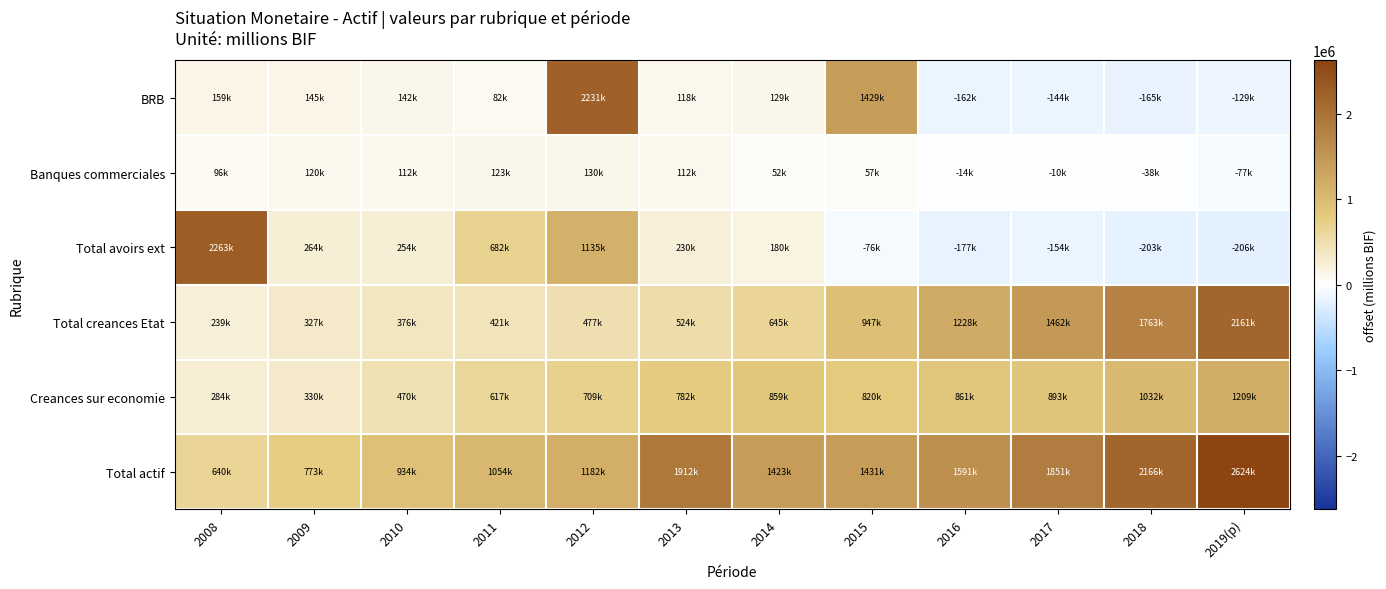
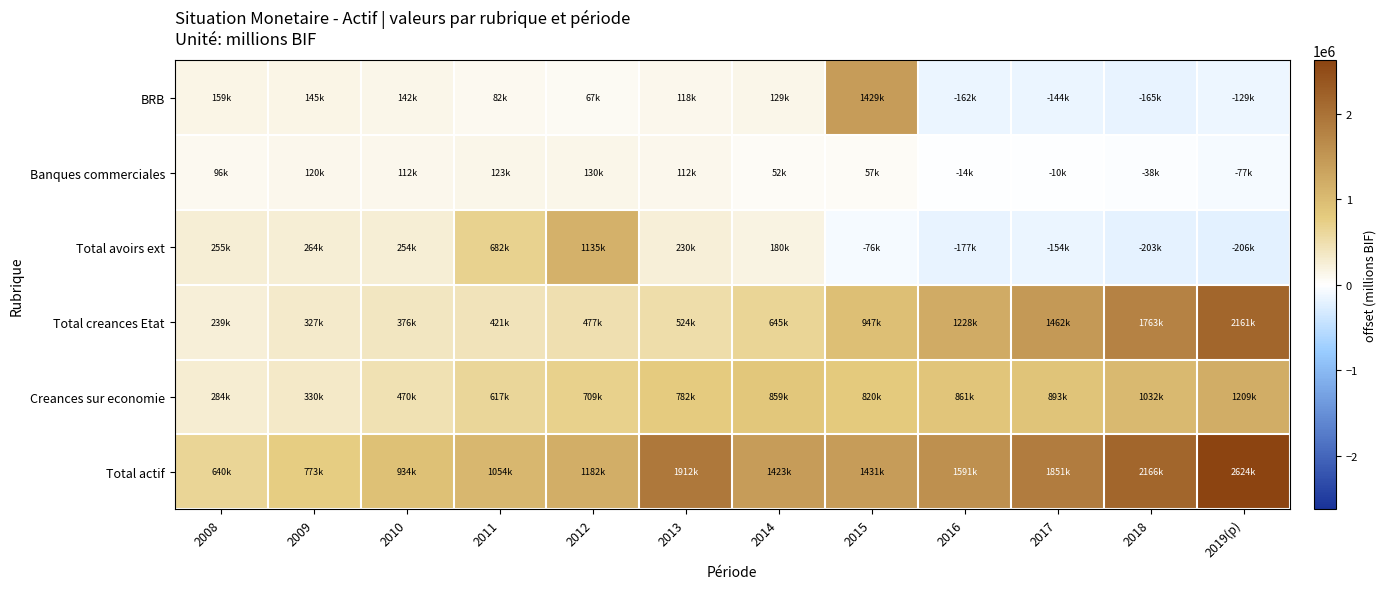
BRB, 2012: 2231k -> 67k
Total avoirs ext, 2008: 2263k -> 255k
